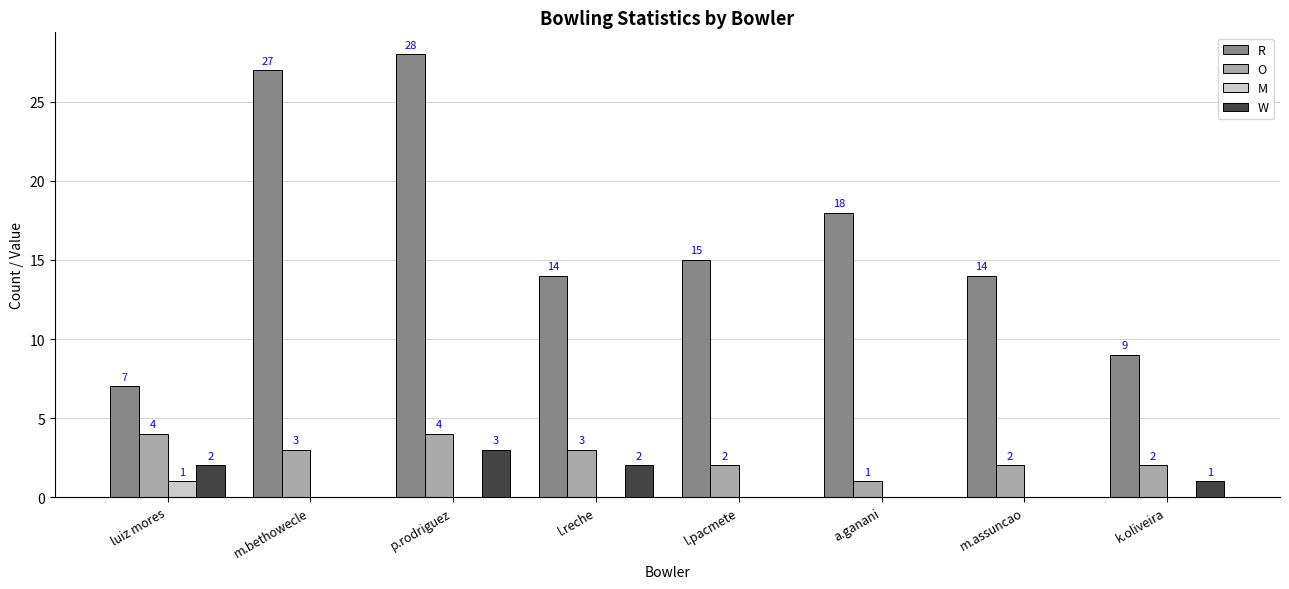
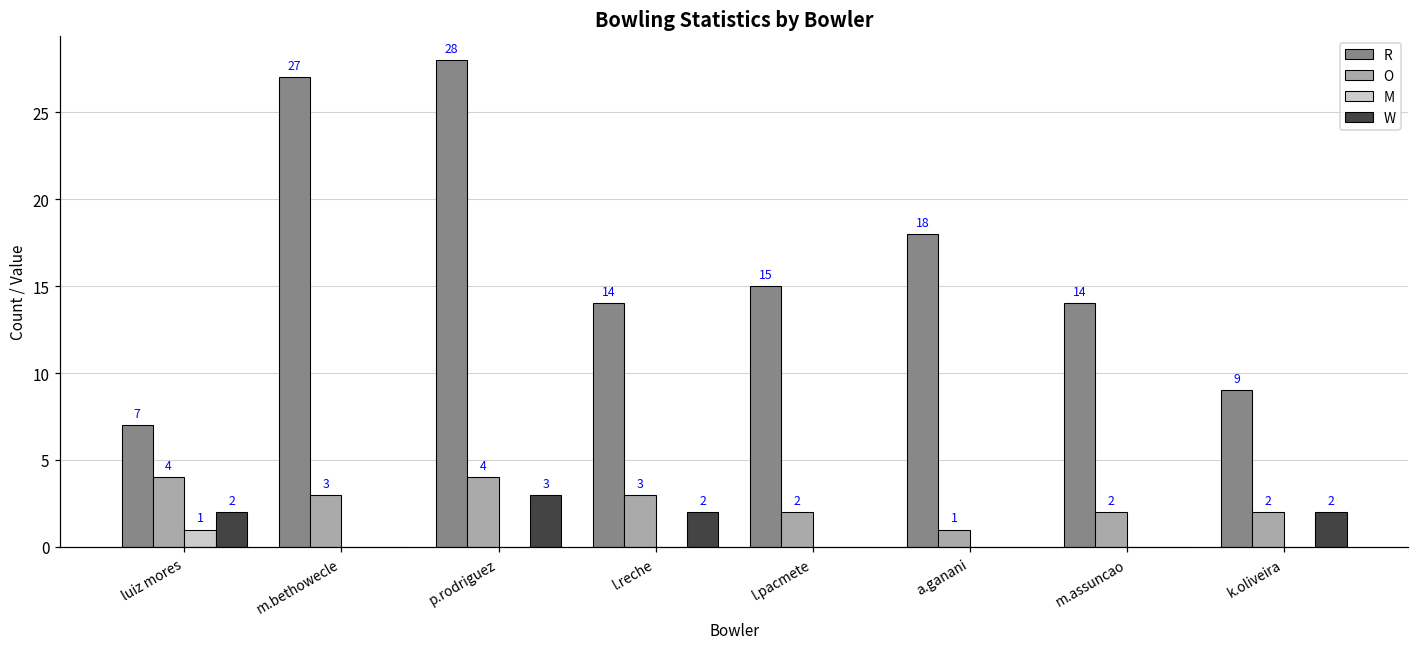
W, k.oliveira: 1 -> 2
